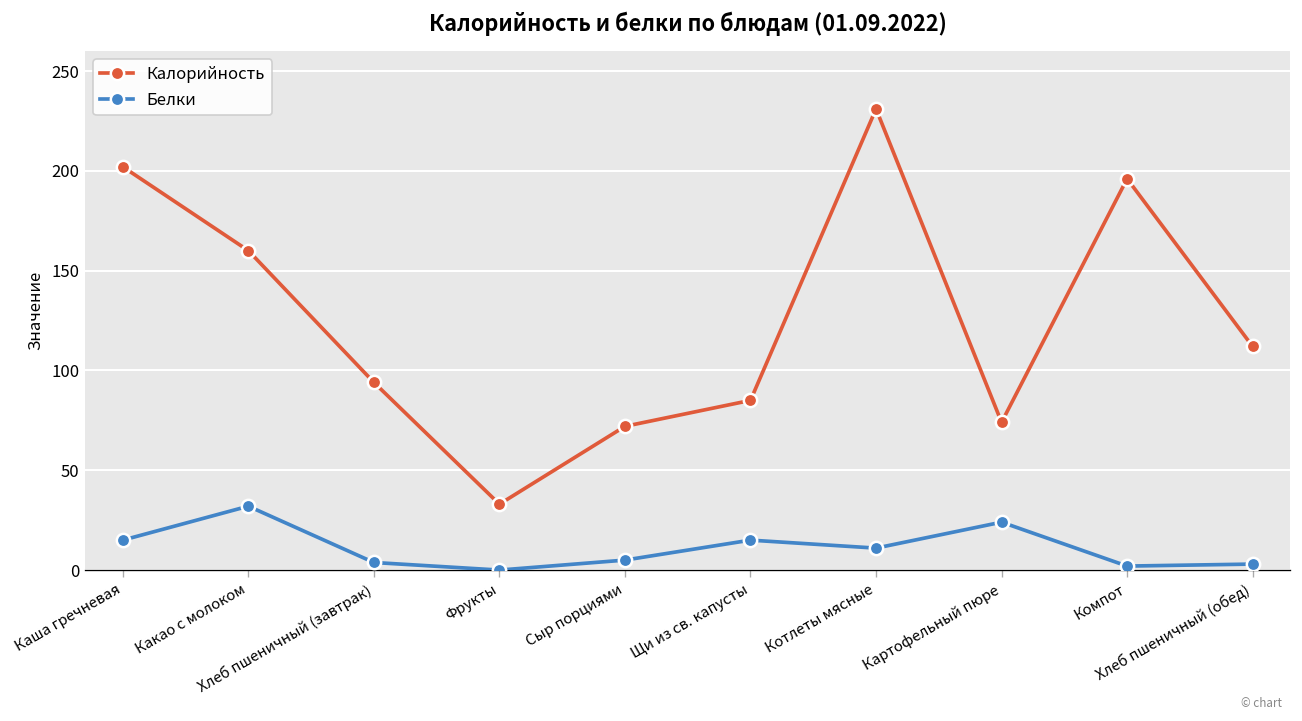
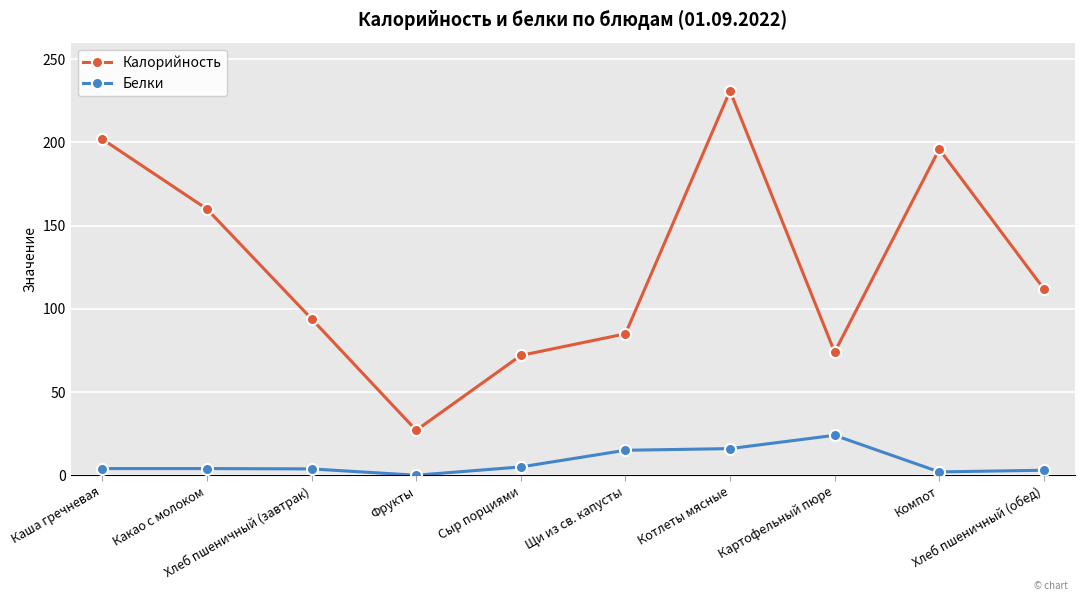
Белки, Каша гречневая: 15 -> 4
Белки, Какао с молоком: 32 -> 4
Калорийность, Фрукты: 33 -> 27
Белки, Котлеты мясные: 11 -> 16
